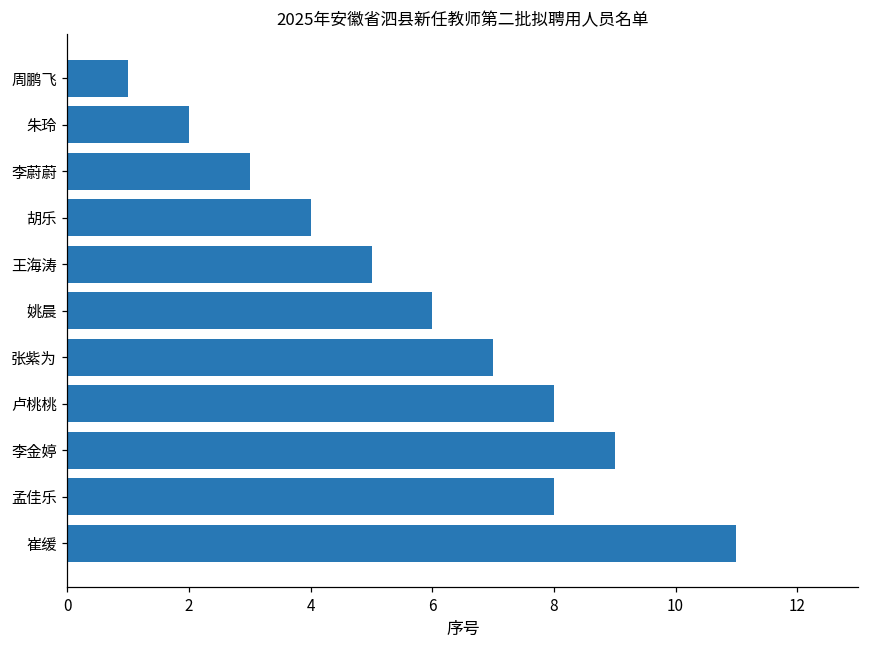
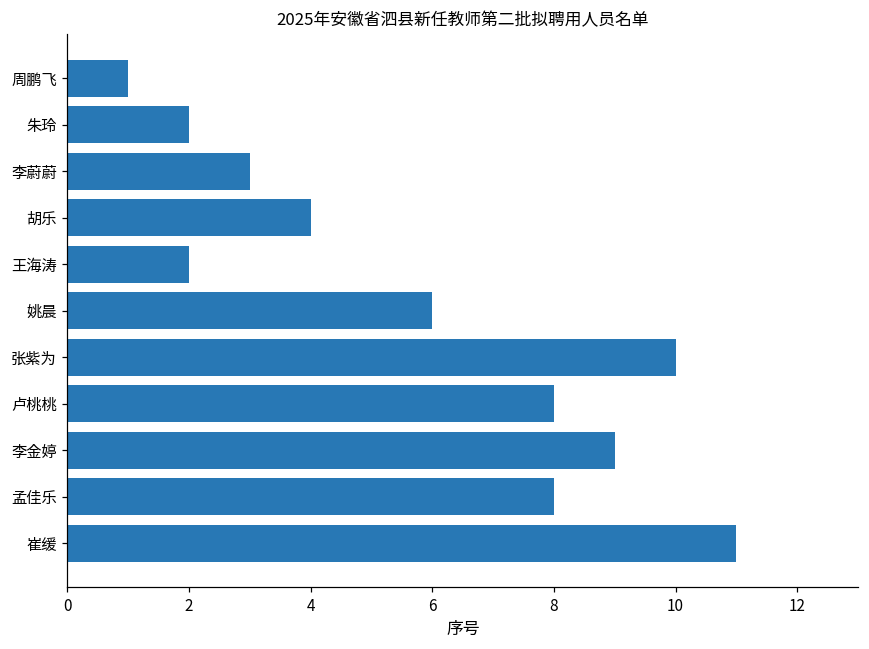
王海涛: 5 -> 2
张紫为: 7 -> 10
